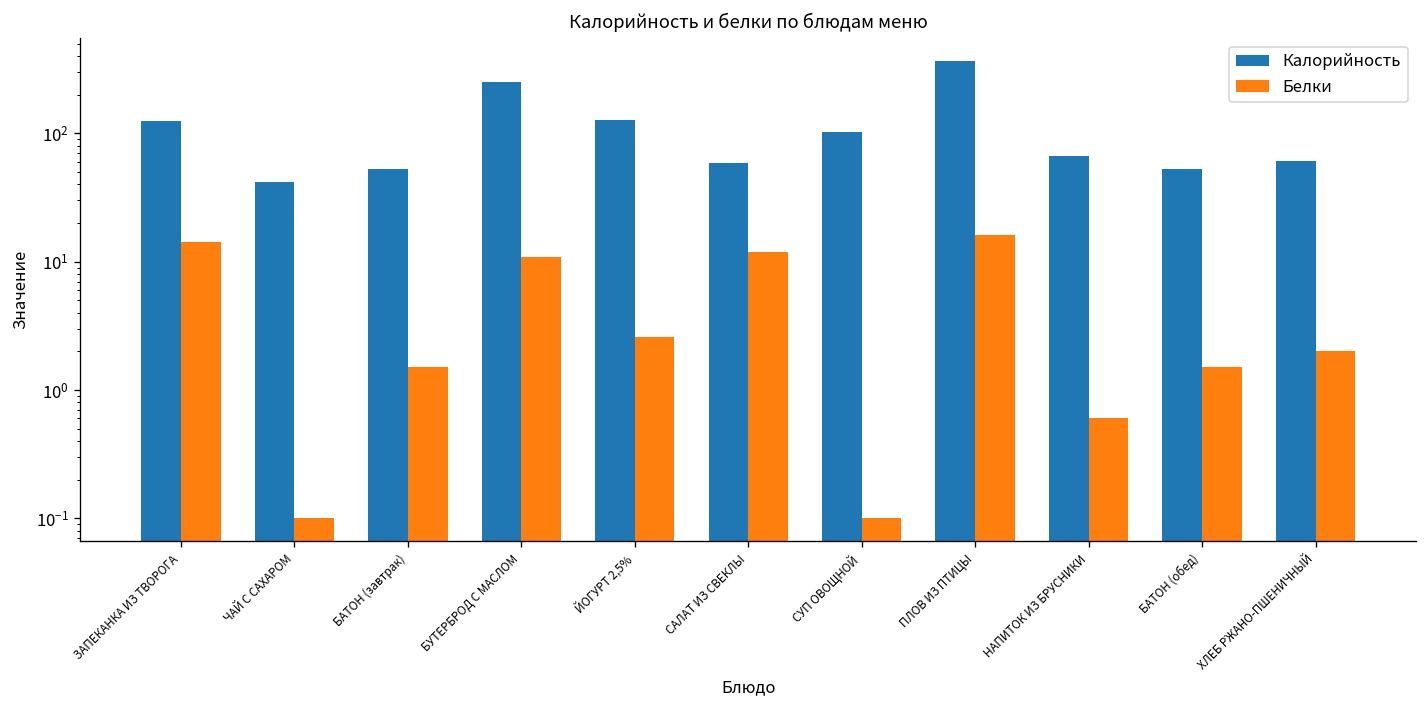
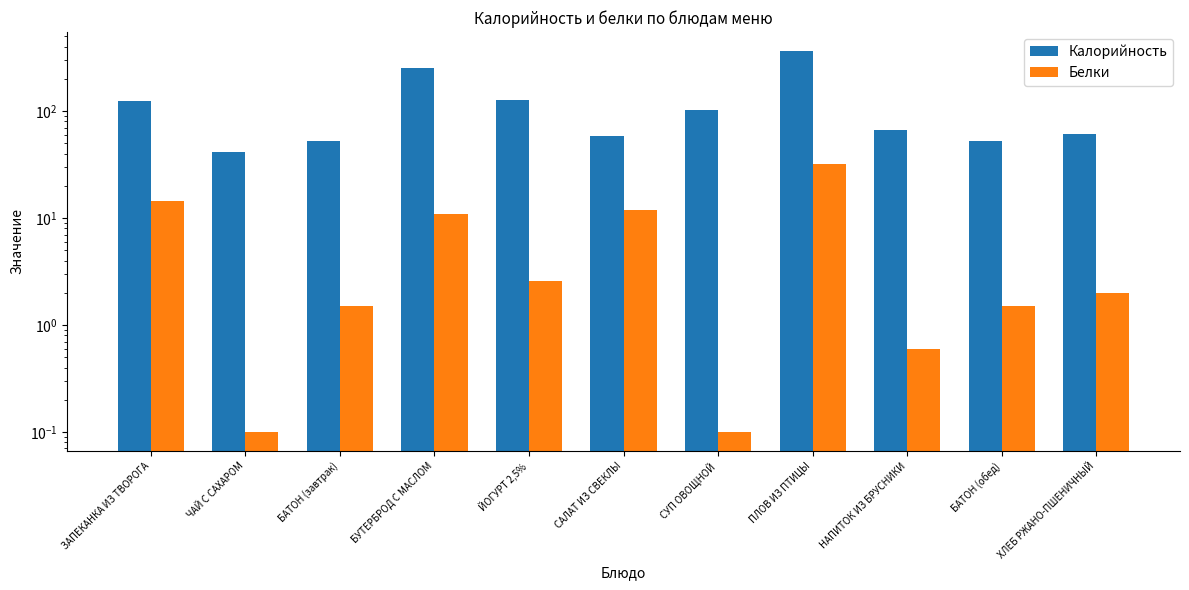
Белки, ПЛОВ ИЗ ПТИЦЫ: 16 -> 32
